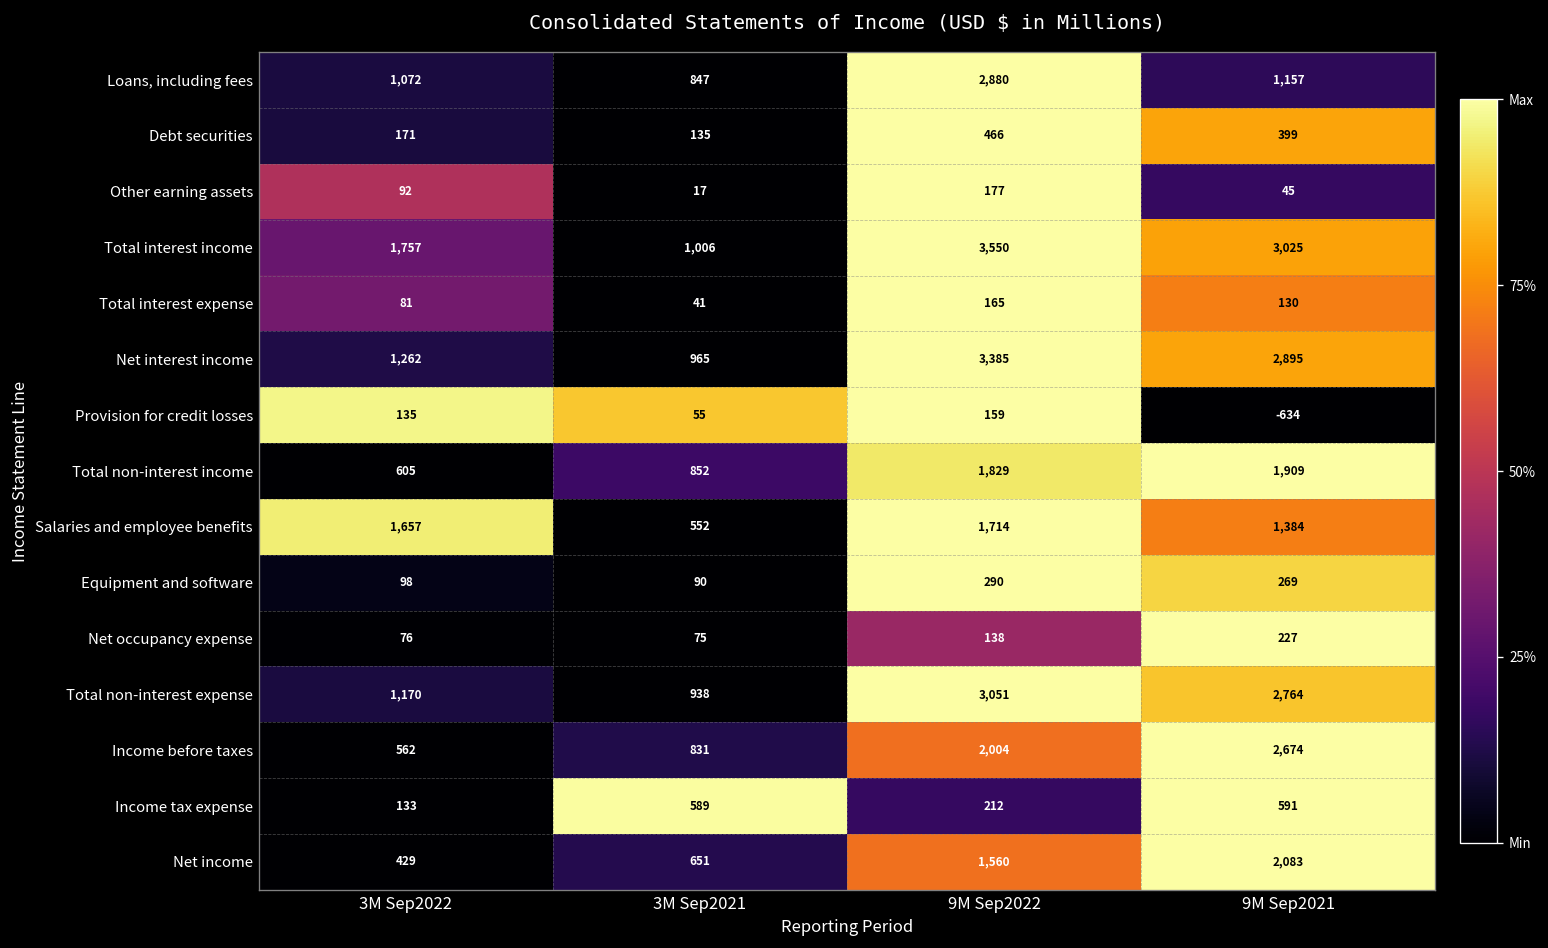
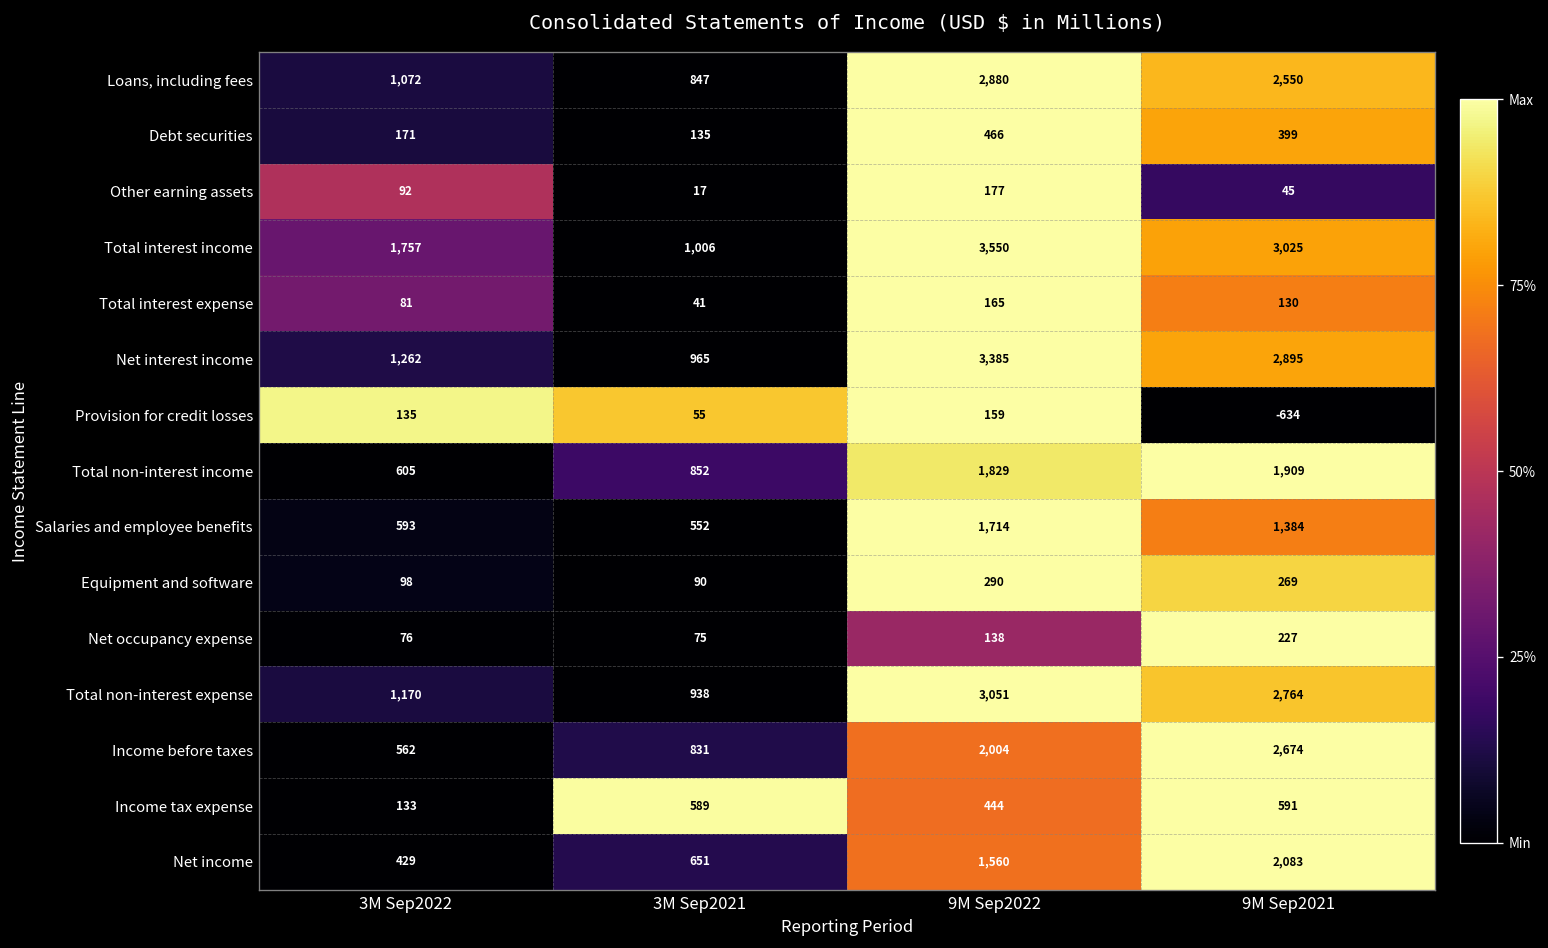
Loans, including fees, 9M Sep2021: 1,157 -> 2,550
Salaries and employee benefits, 3M Sep2022: 1,657 -> 593
Income tax expense, 9M Sep2022: 212 -> 444
